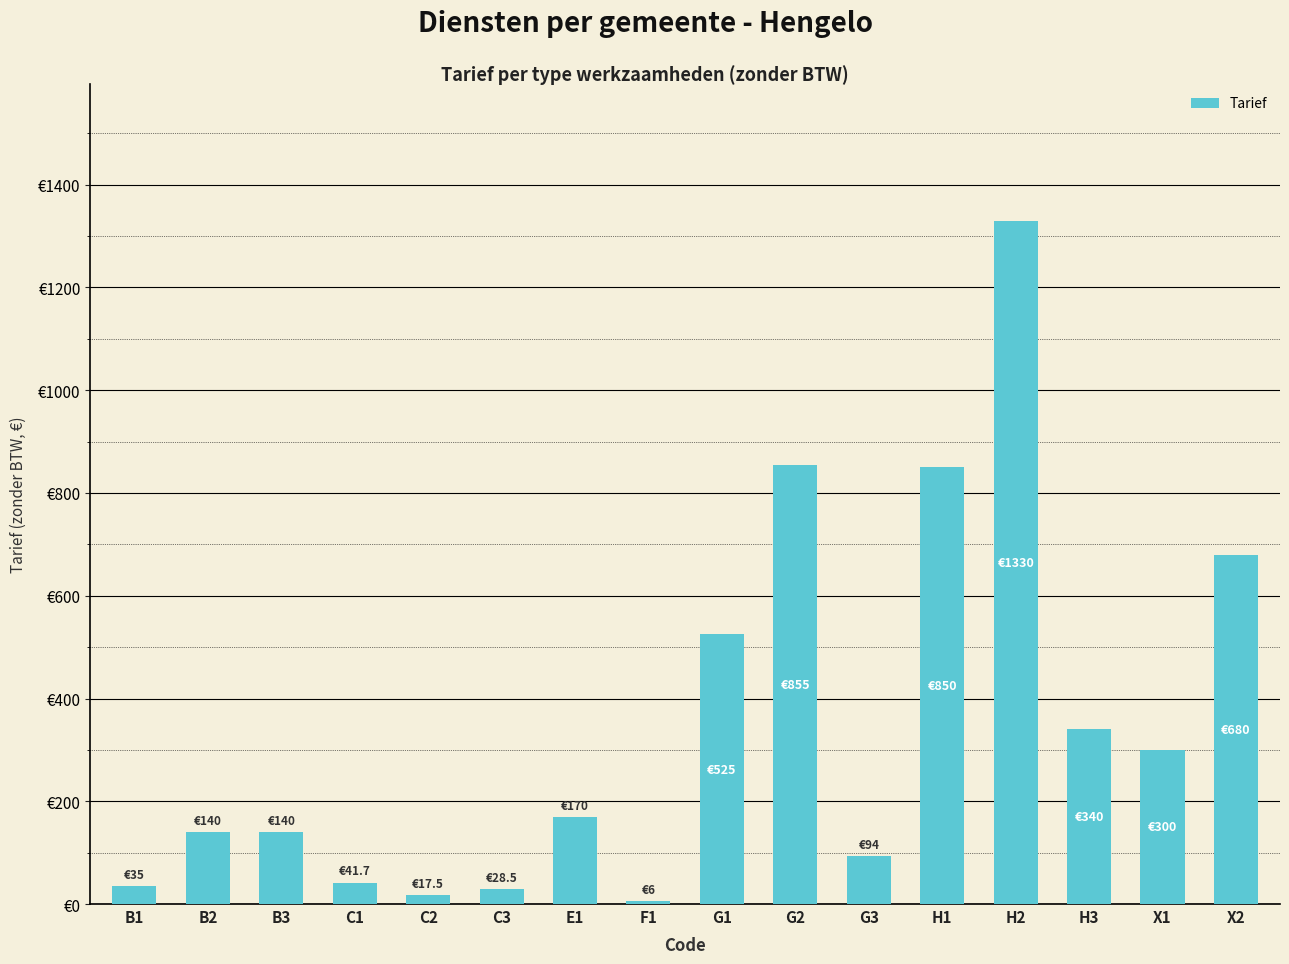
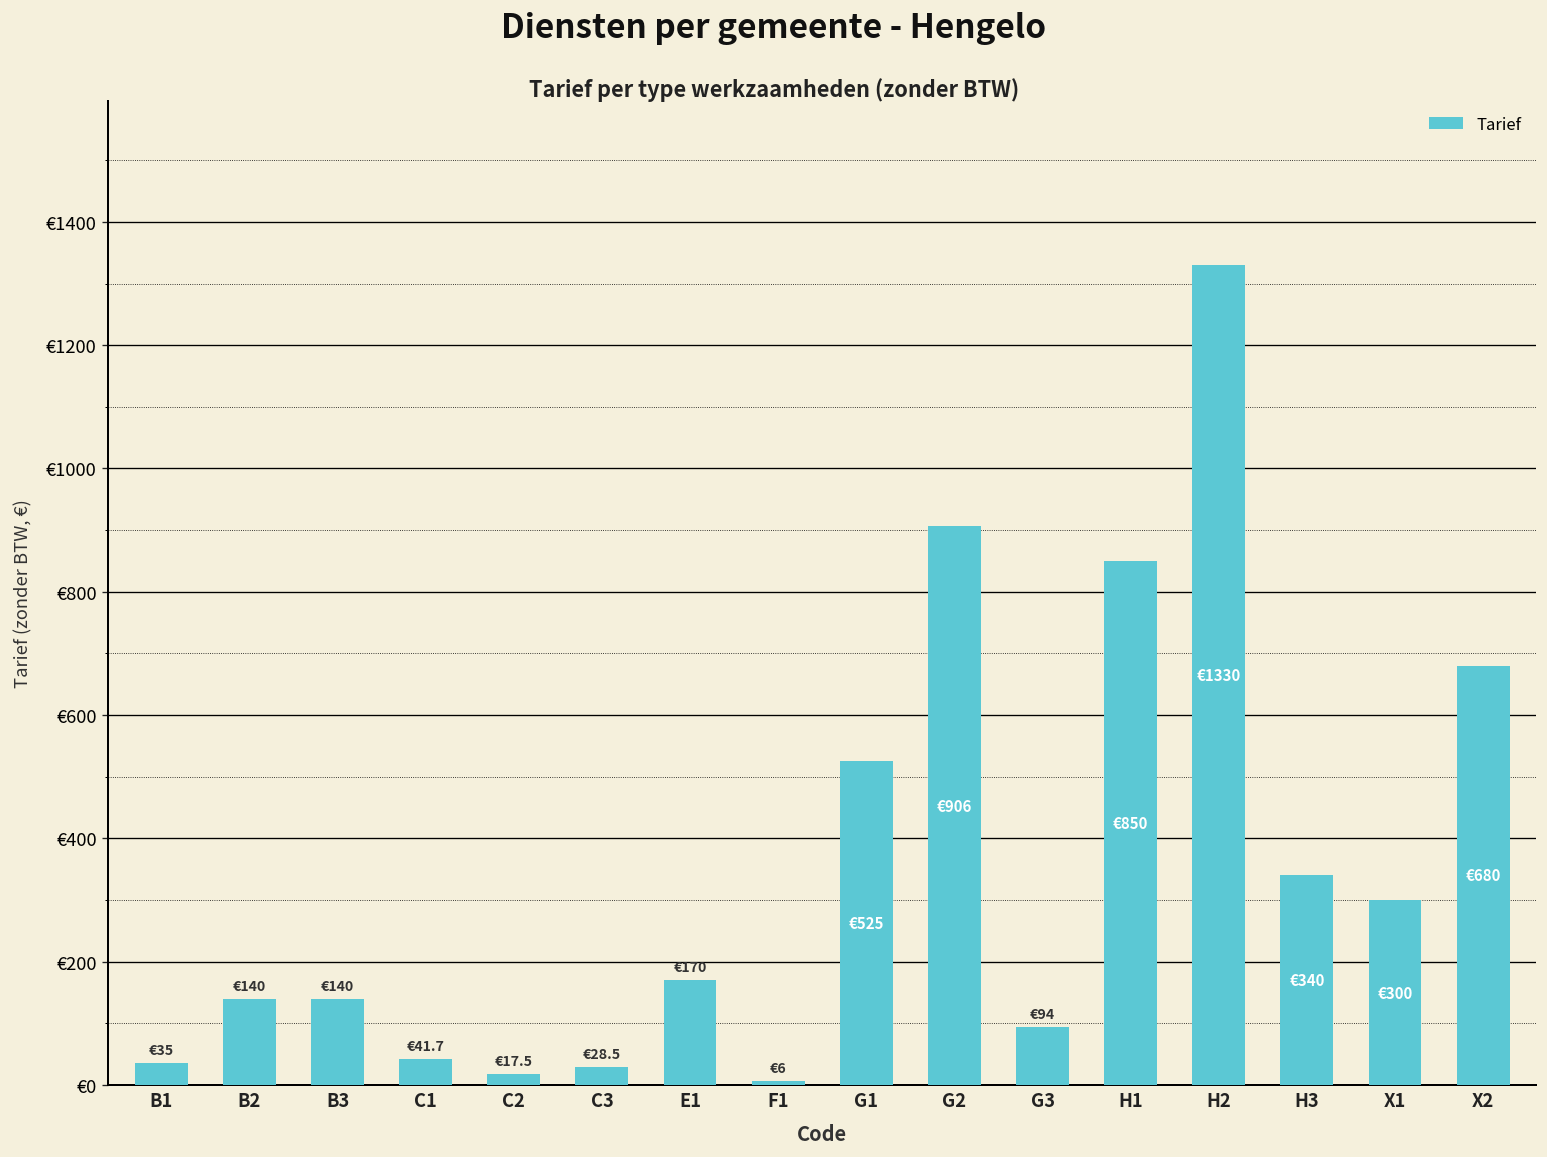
G2: €855 -> €906
